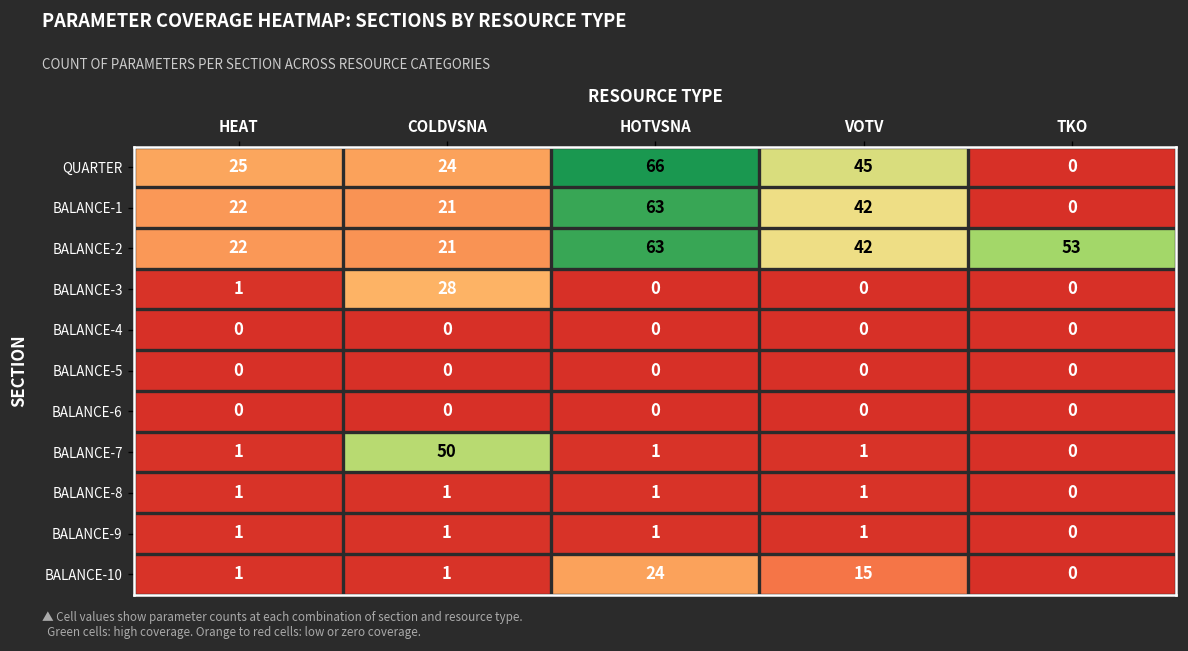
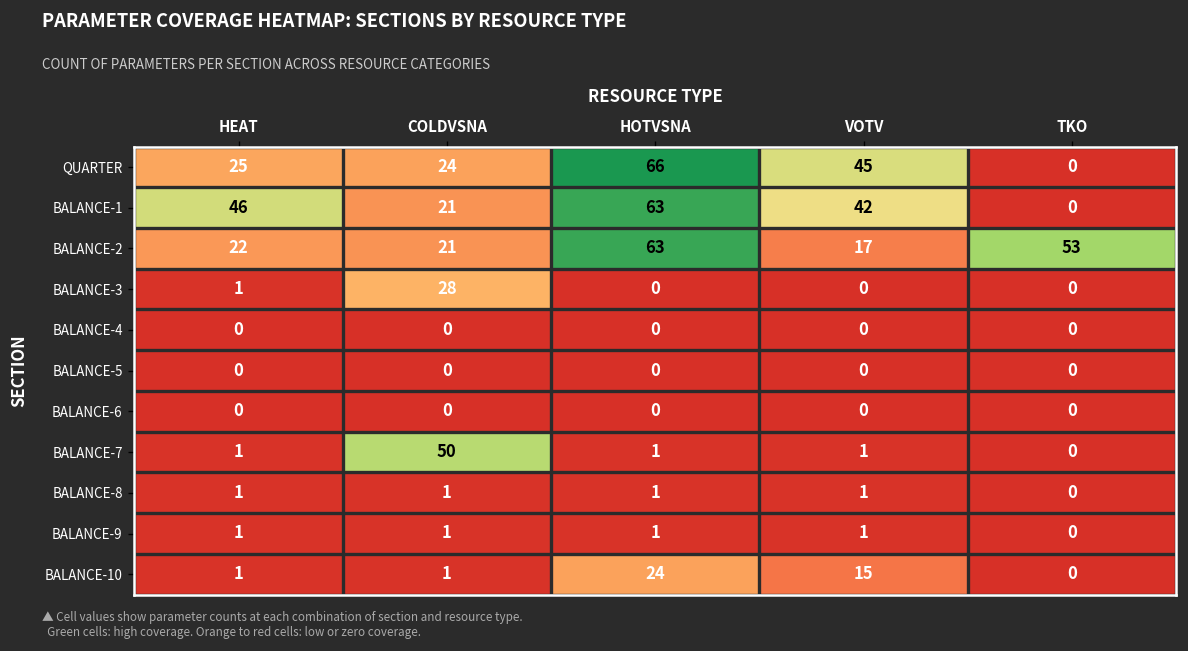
BALANCE-1, HEAT: 22 -> 46
BALANCE-2, VOTV: 42 -> 17
